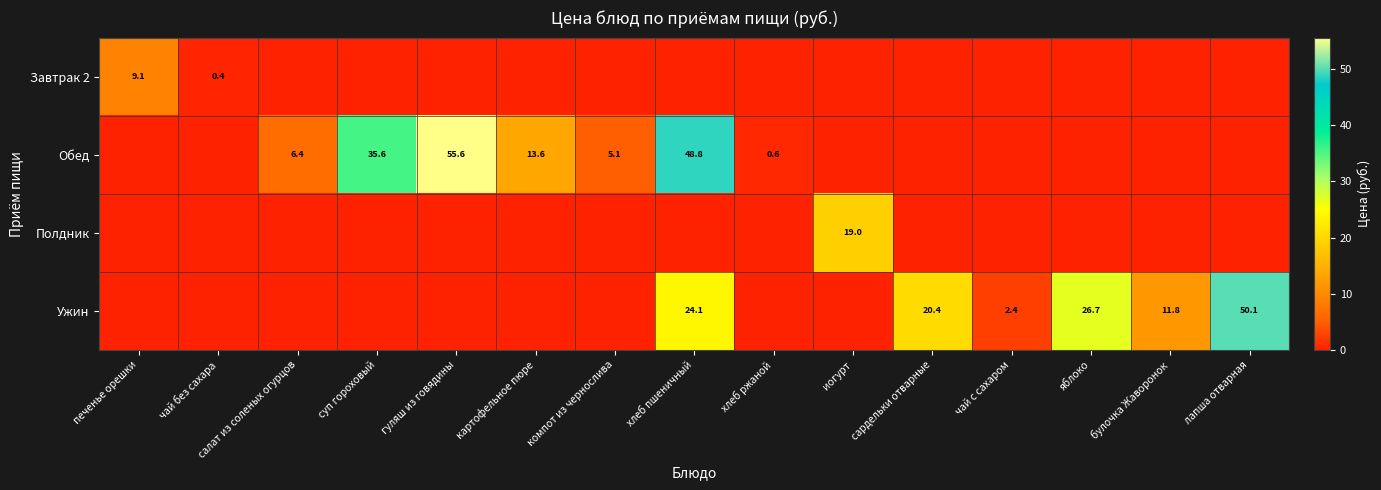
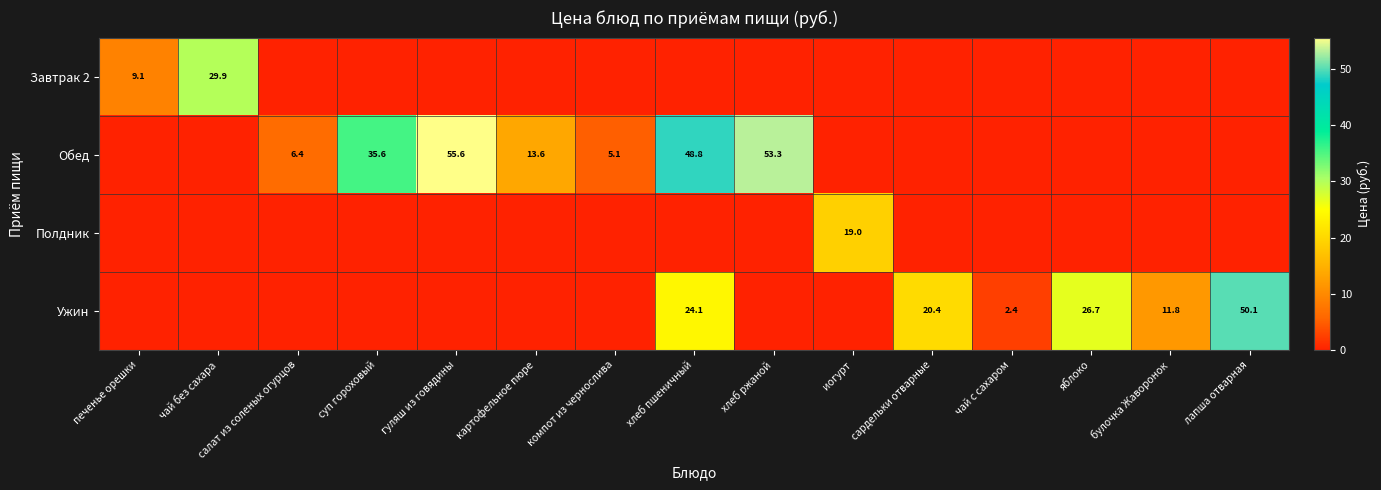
Завтрак 2, чай без сахара: 0.4 -> 29.9
Обед, хлеб ржаной: 0.6 -> 53.3
